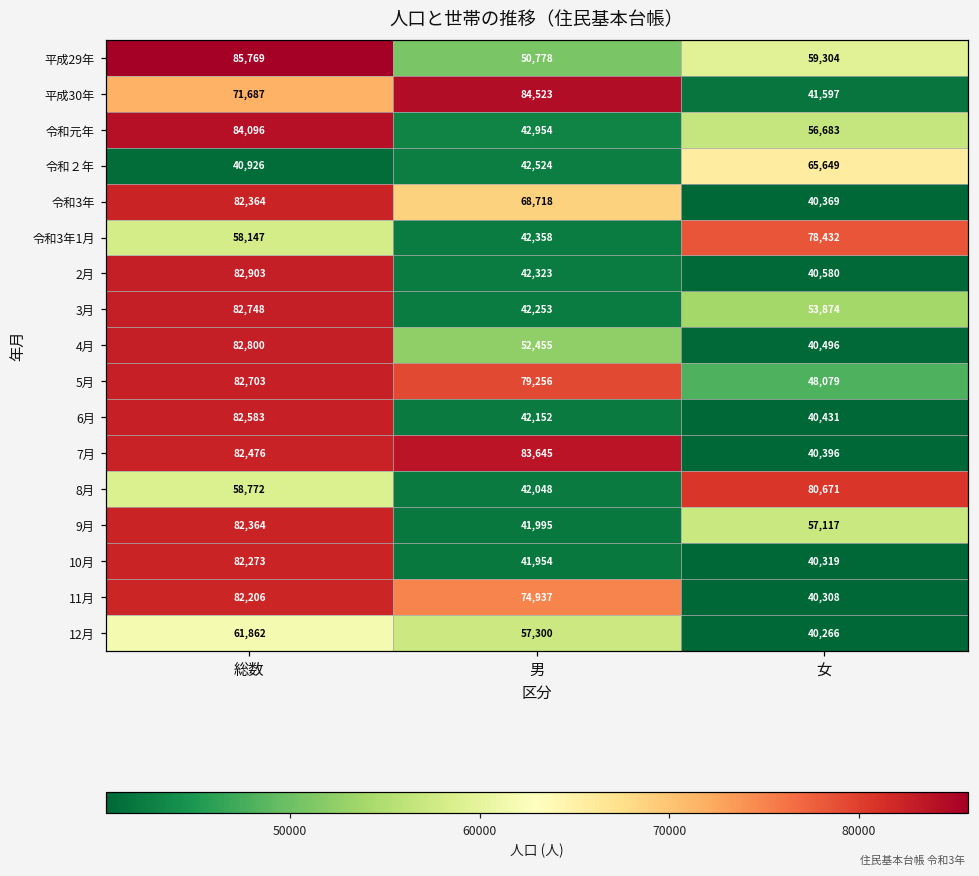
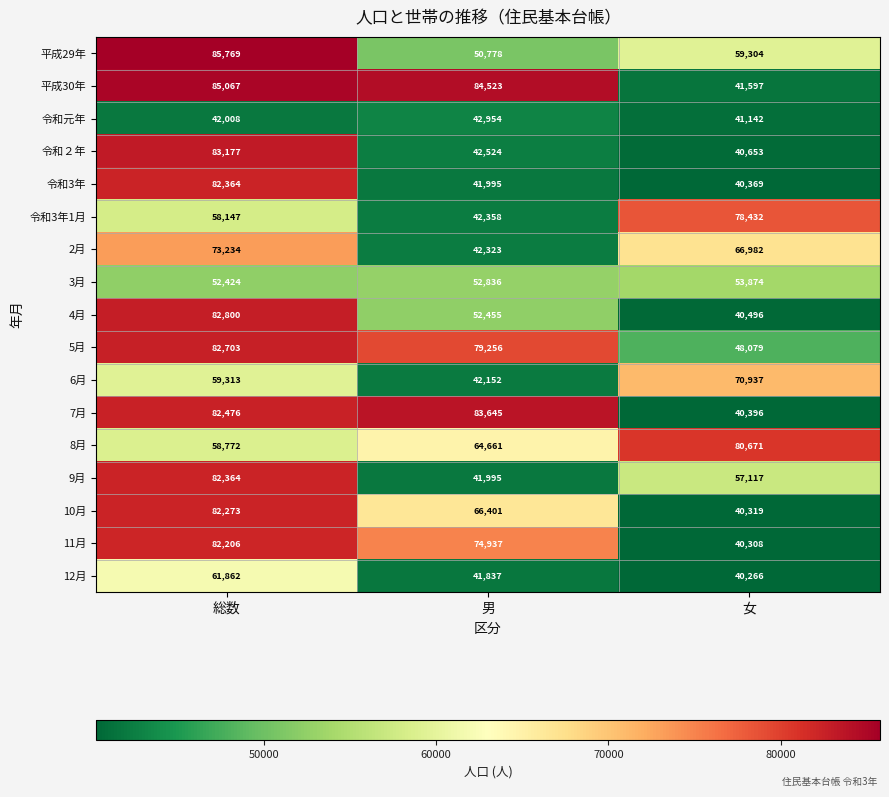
平成30年, 総数: 71,687 -> 85,067
令和元年, 総数: 84,096 -> 42,008
令和元年, 女: 56,683 -> 41,142
令和２年, 総数: 40,926 -> 83,177
令和２年, 女: 65,649 -> 40,653
令和3年, 男: 68,718 -> 41,995
2月, 総数: 82,903 -> 73,234
2月, 女: 40,580 -> 66,982
3月, 総数: 82,748 -> 52,424
3月, 男: 42,253 -> 52,836
6月, 総数: 82,583 -> 59,313
6月, 女: 40,431 -> 70,937
8月, 男: 42,048 -> 64,661
10月, 男: 41,954 -> 66,401
12月, 男: 57,300 -> 41,837
